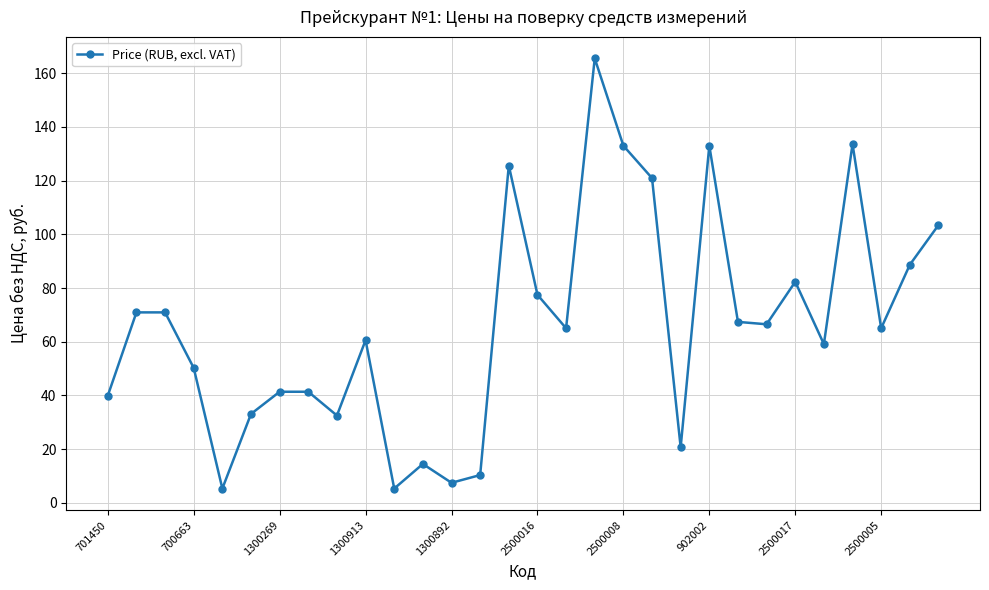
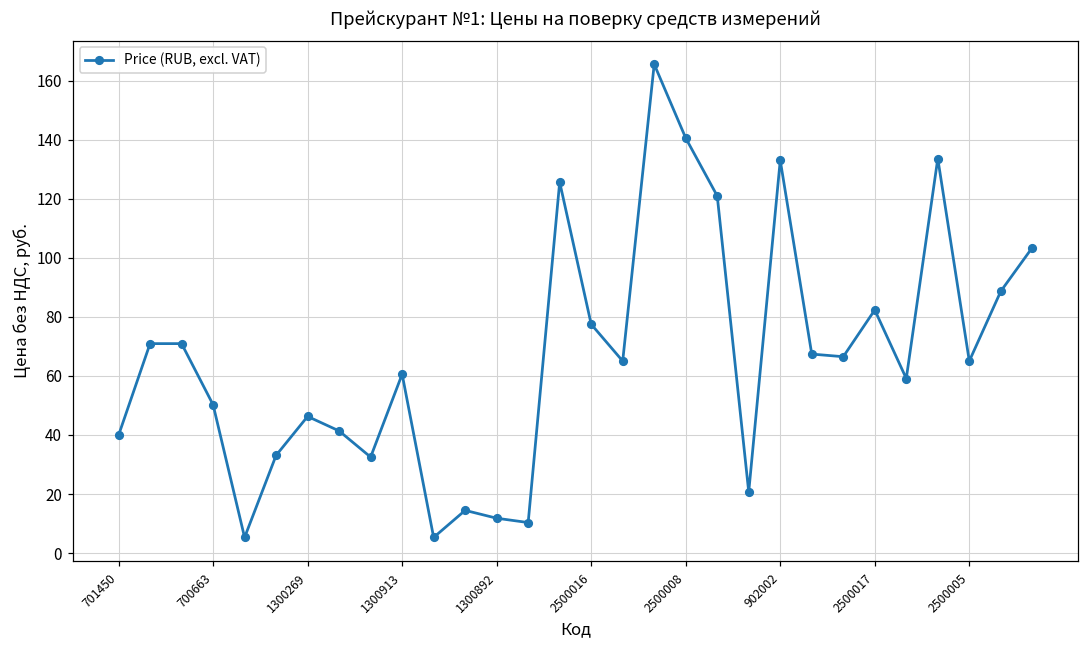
1300269: 41 -> 46
1300892: 7 -> 12
2500008: 133 -> 141
